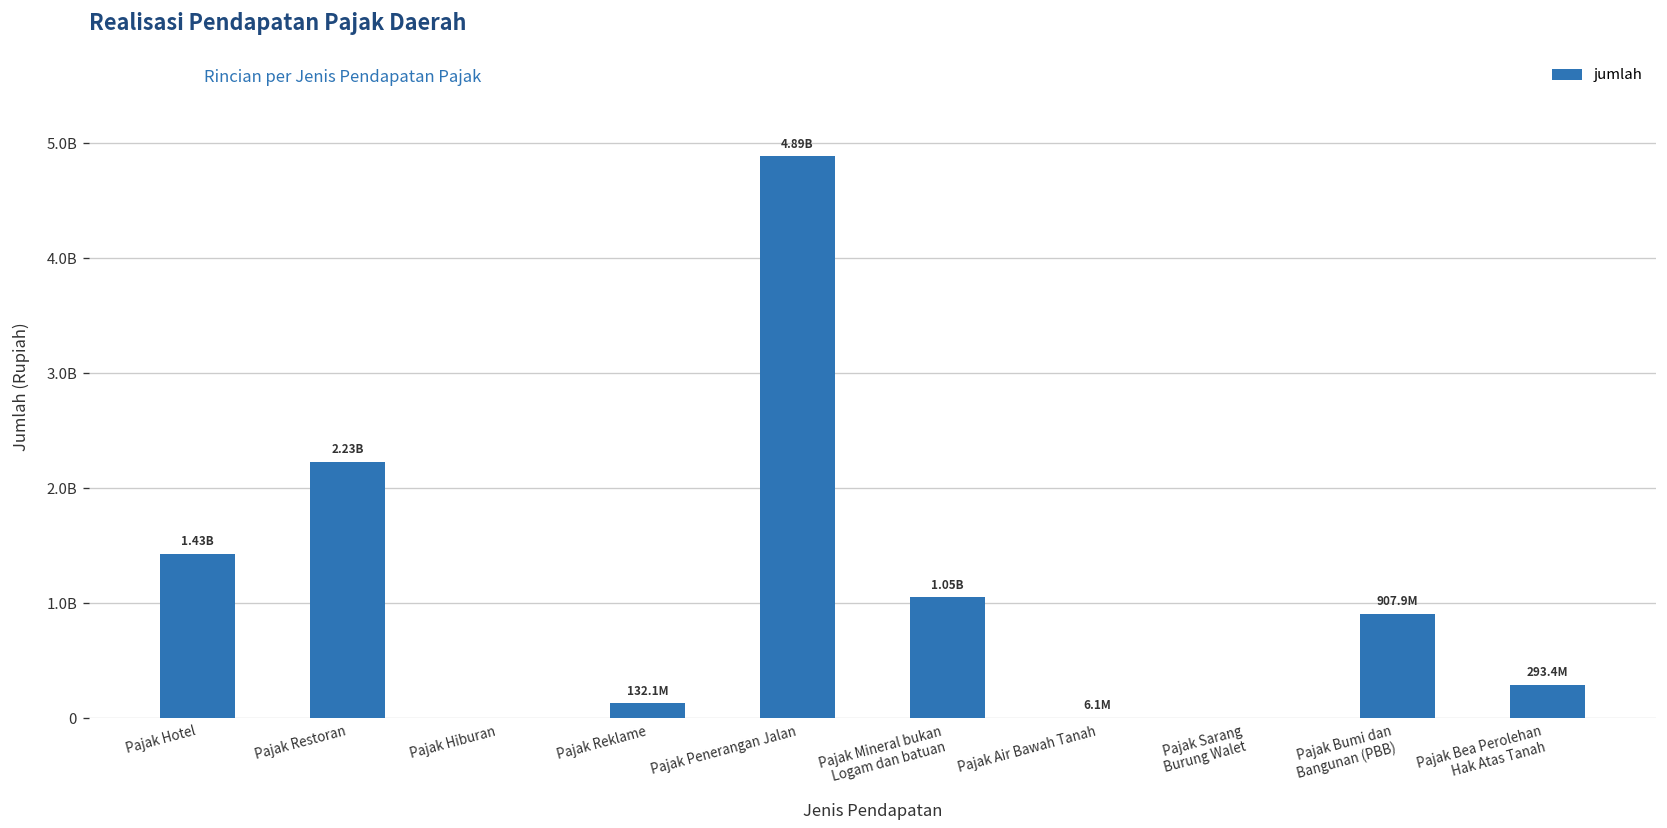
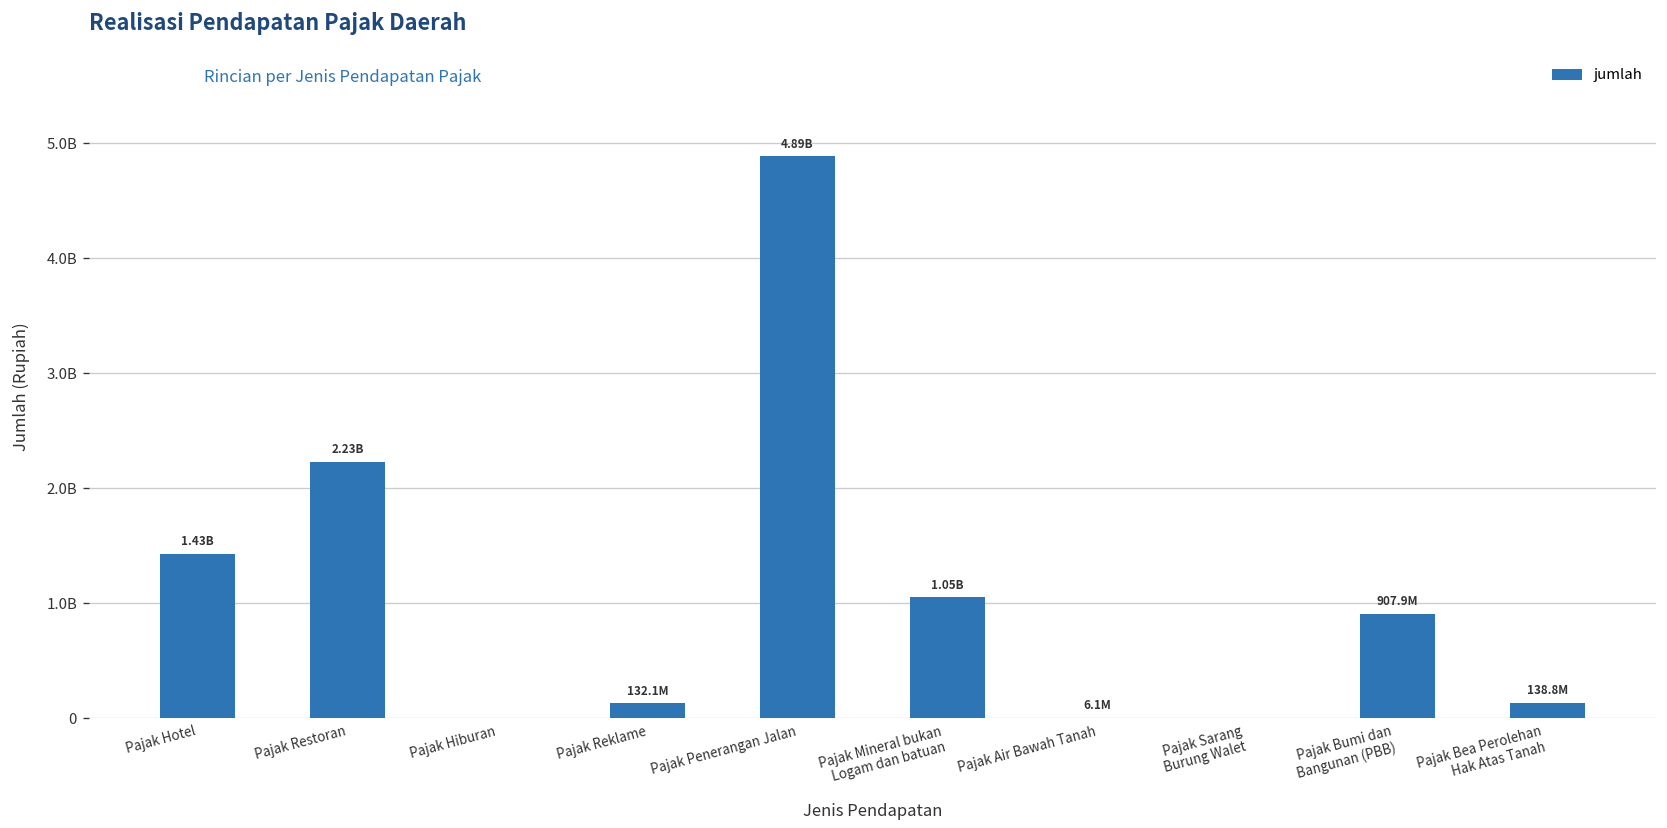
Pajak Bea Perolehan Hak Atas Tanah: 293.4M -> 138.8M
